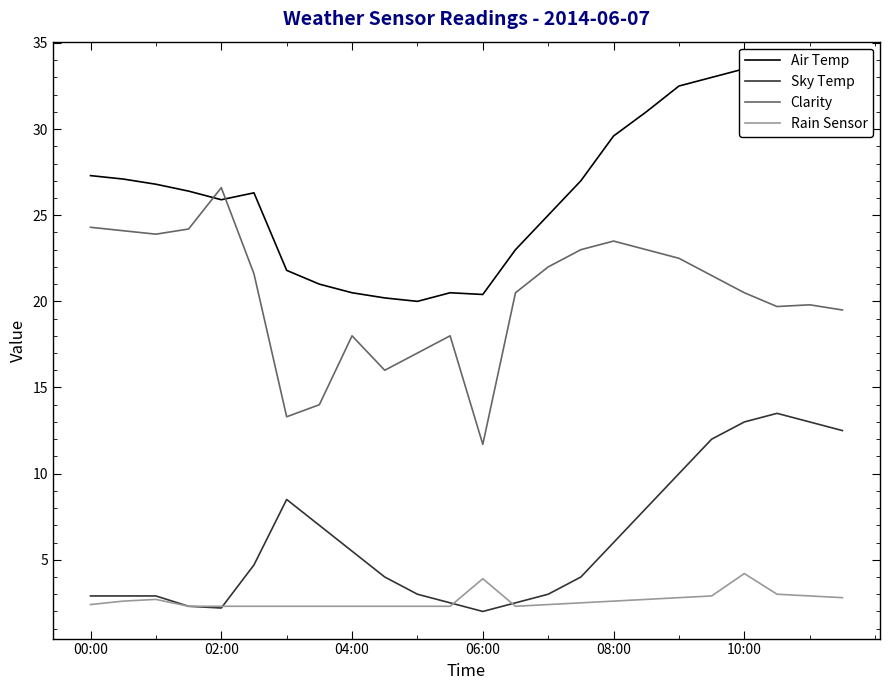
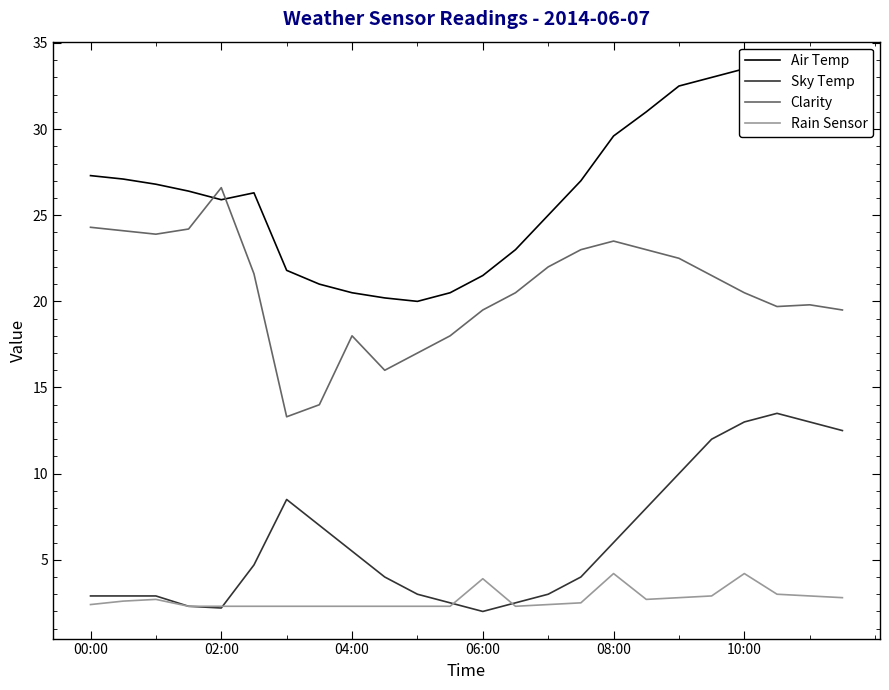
Air Temp, 06:00: 20.4 -> 21.5
Clarity, 06:00: 11.7 -> 19.5
Rain Sensor, 08:00: 2.6 -> 4.2
